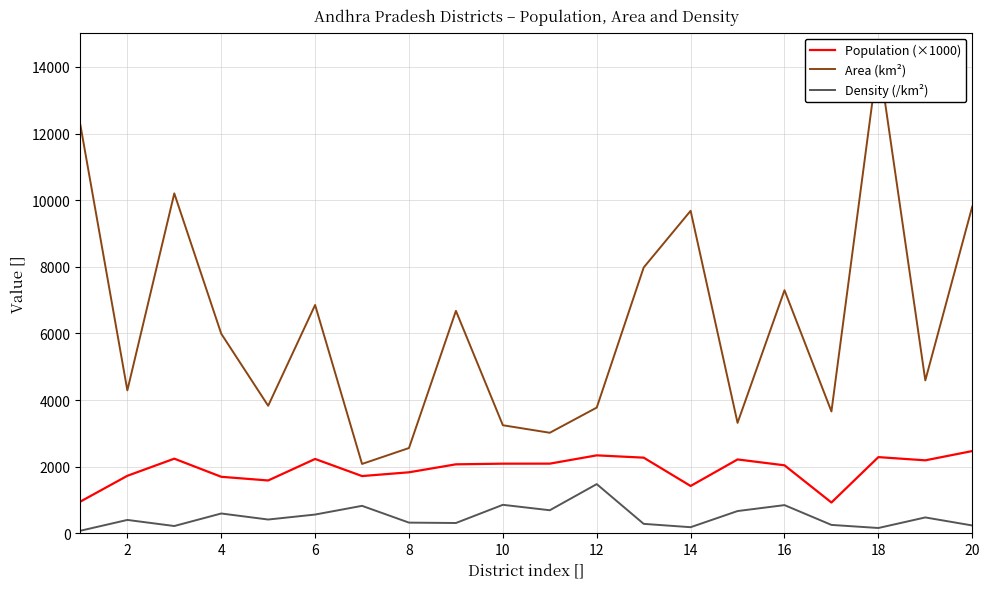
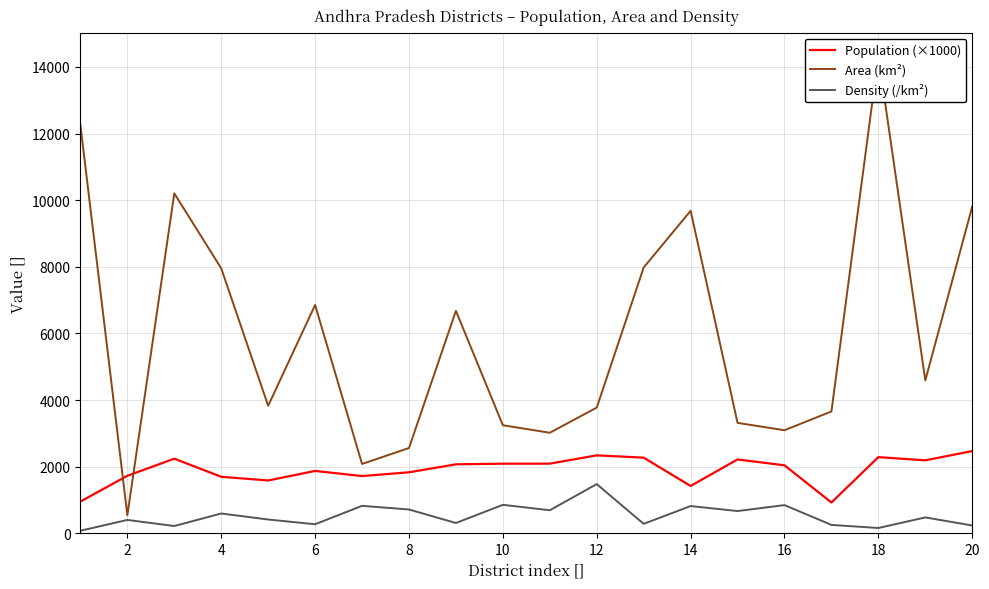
Area (km²), 2: 4300 -> 500
Area (km²), 4: 6000 -> 8000
Population (×1000), 6: 2200 -> 1900
Density (/km²), 6: 600 -> 300
Density (/km²), 8: 300 -> 700
Density (/km²), 14: 200 -> 800
Area (km²), 16: 7300 -> 3100
